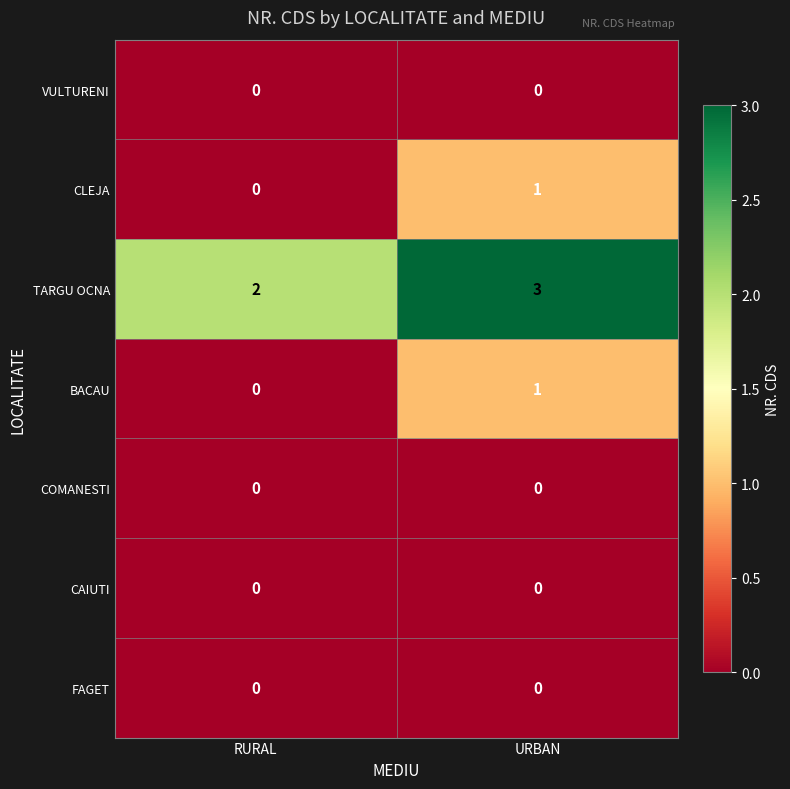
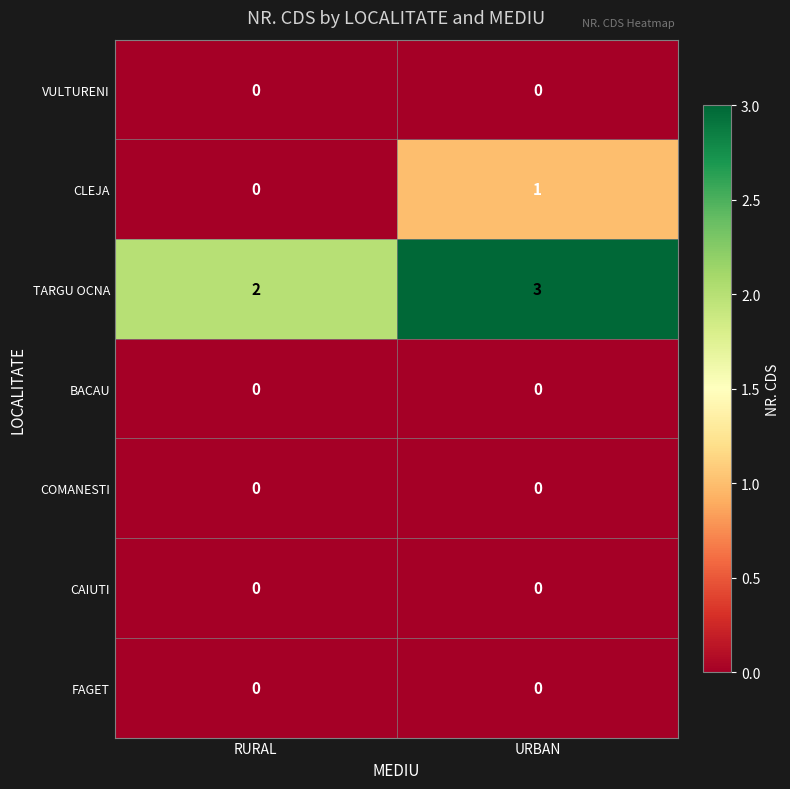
BACAU, URBAN: 1 -> 0
